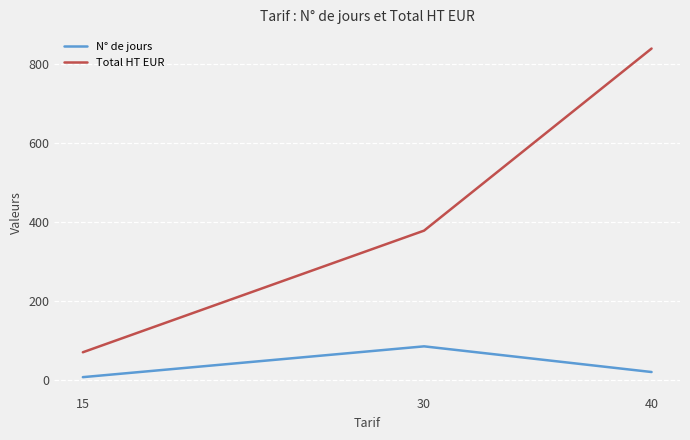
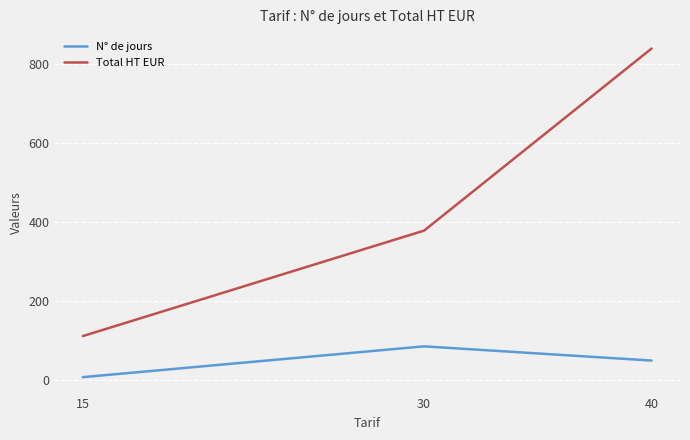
Total HT EUR, 15: 70 -> 110
N° de jours, 40: 20 -> 50
